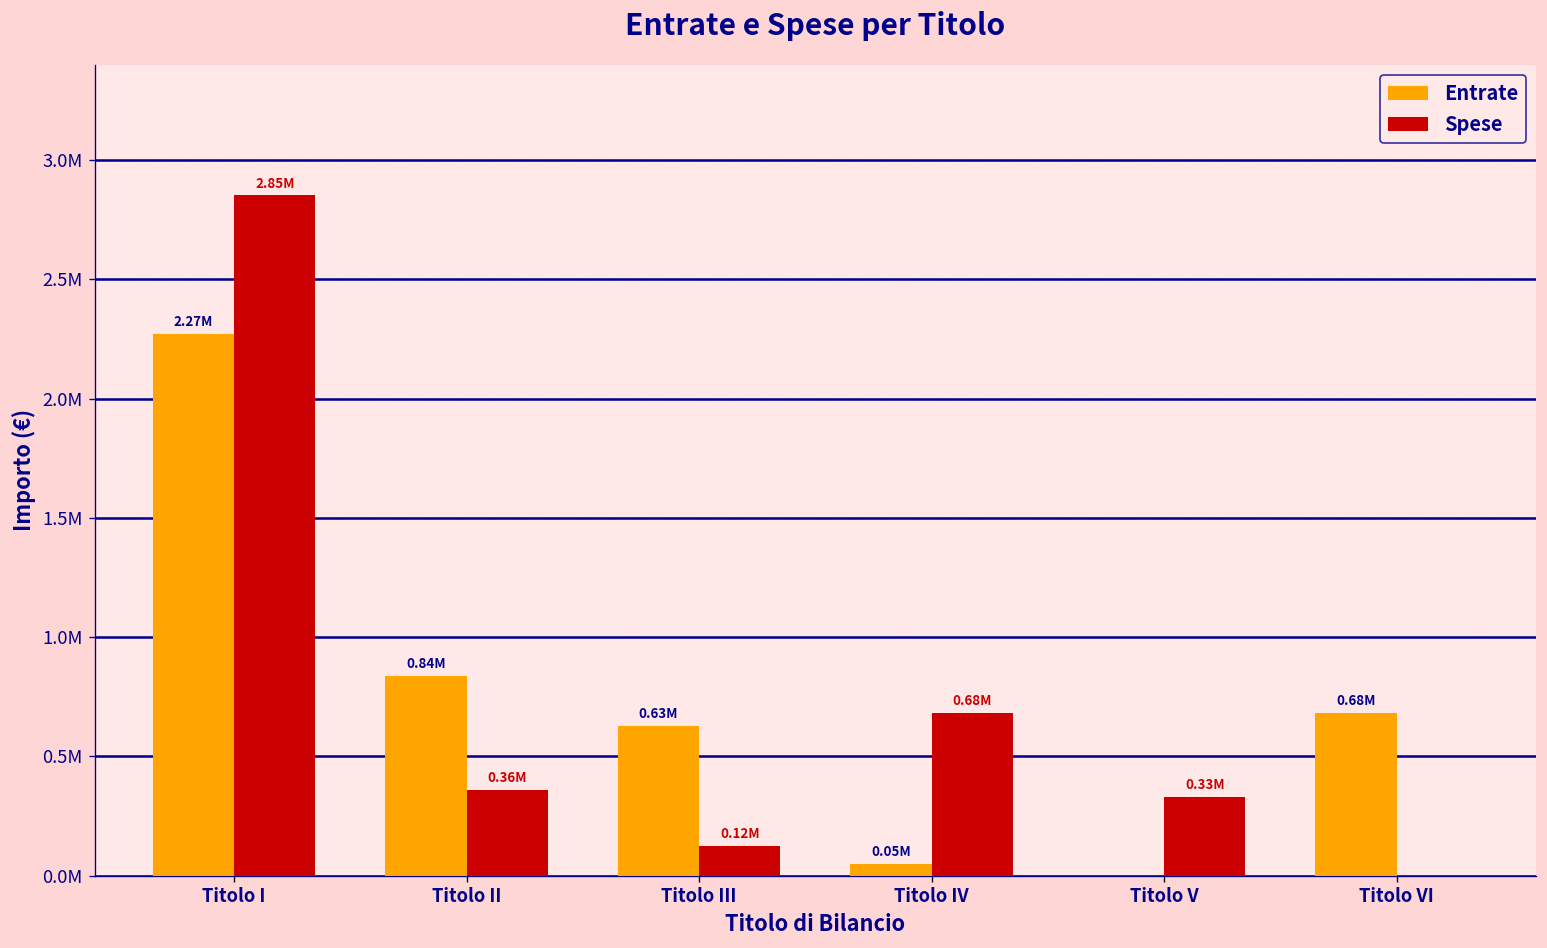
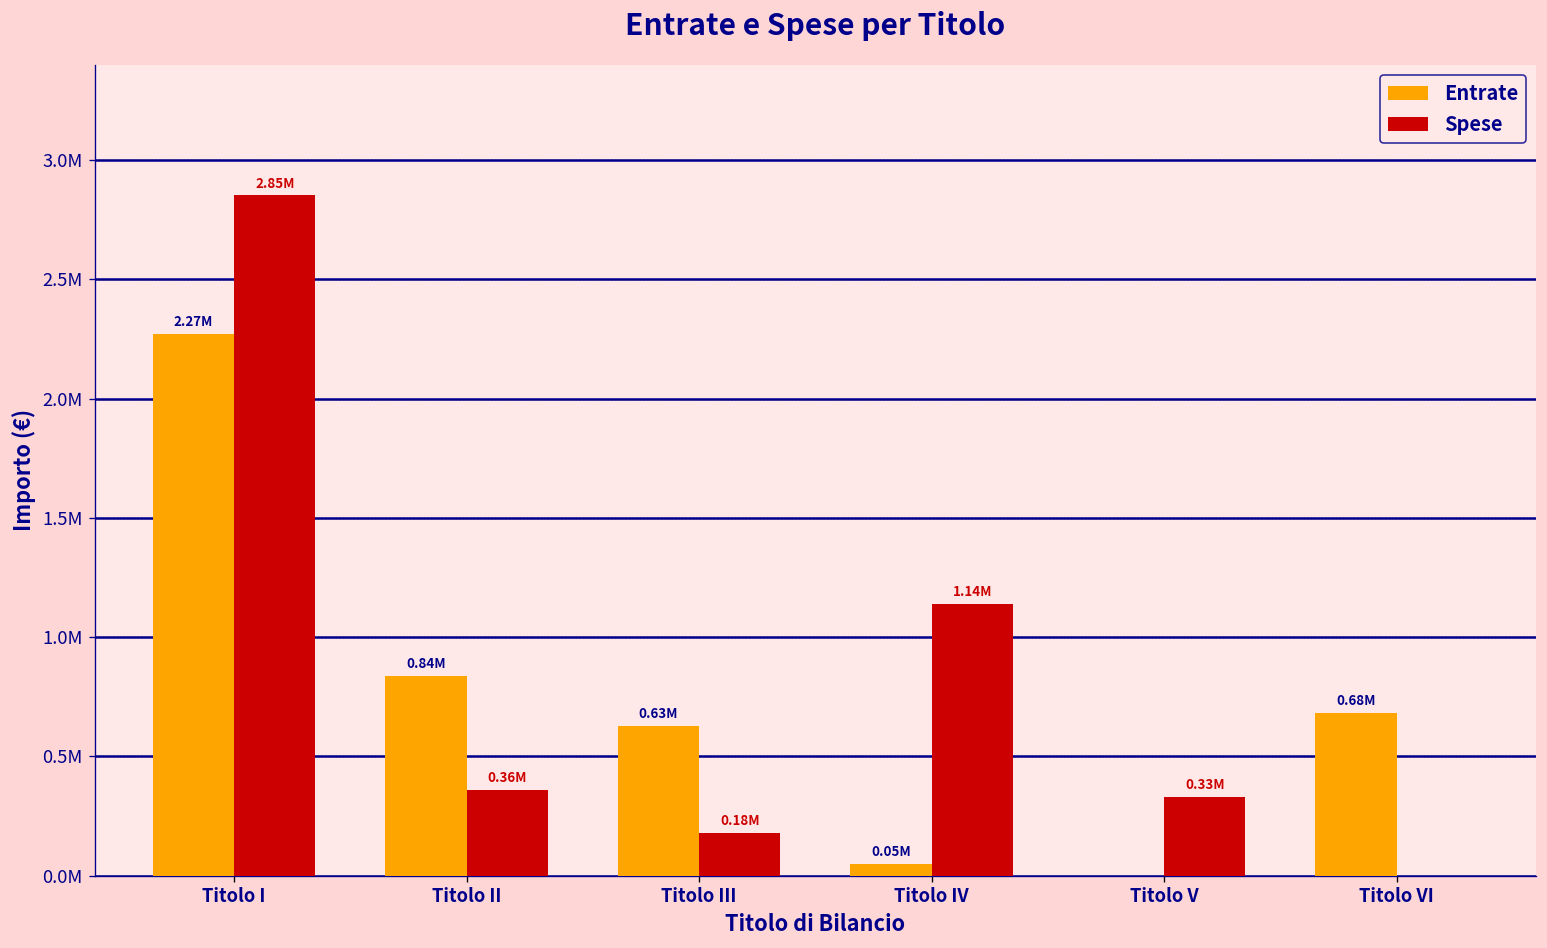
Spese, Titolo III: 0.12M -> 0.18M
Spese, Titolo IV: 0.68M -> 1.14M
